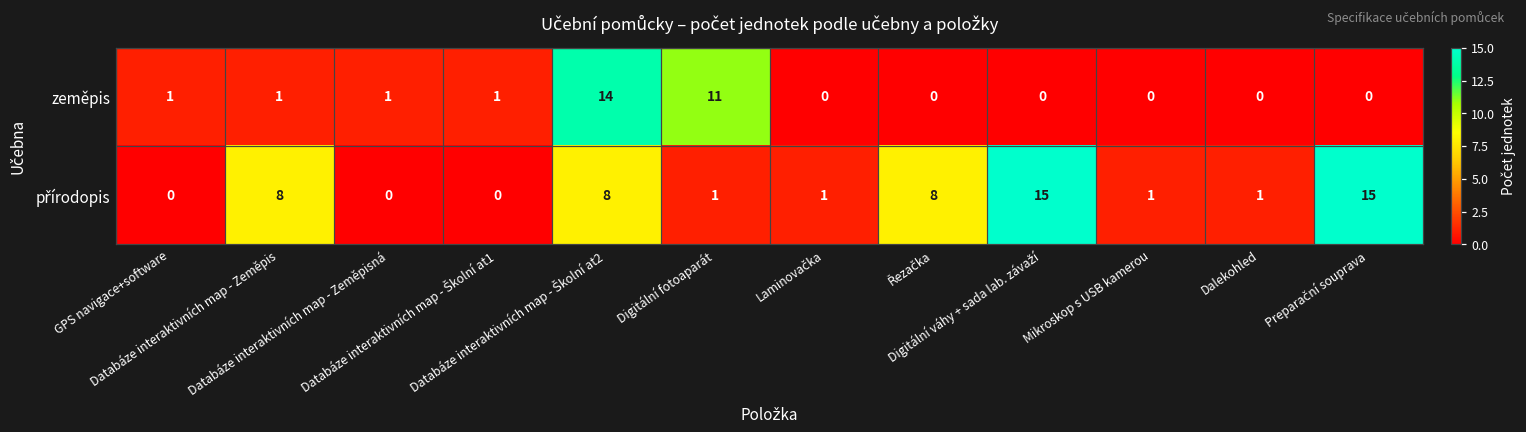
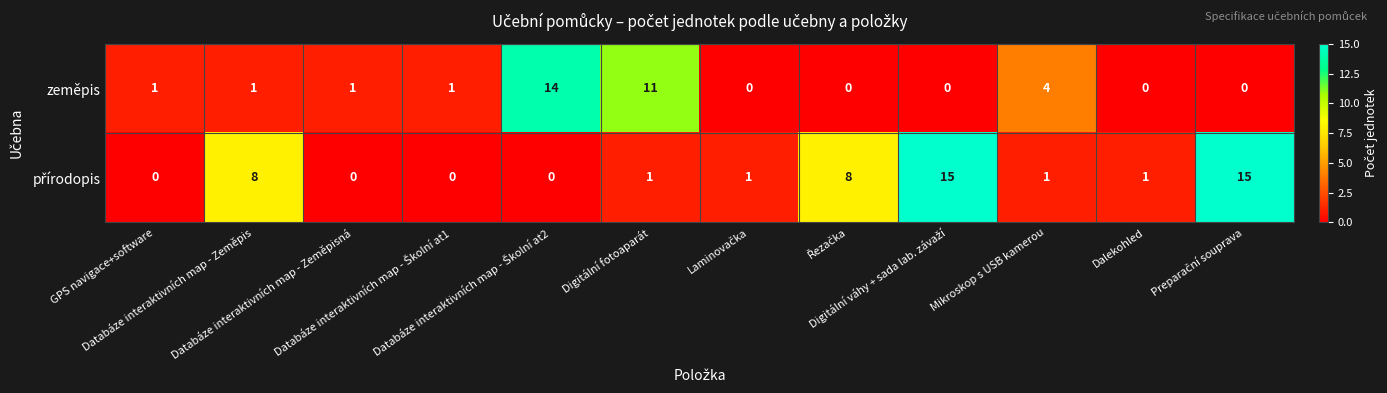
zeměpis, Mikroskop s USB kamerou: 0 -> 4
přírodopis, Databáze interaktivních map - Školní at2: 8 -> 0
